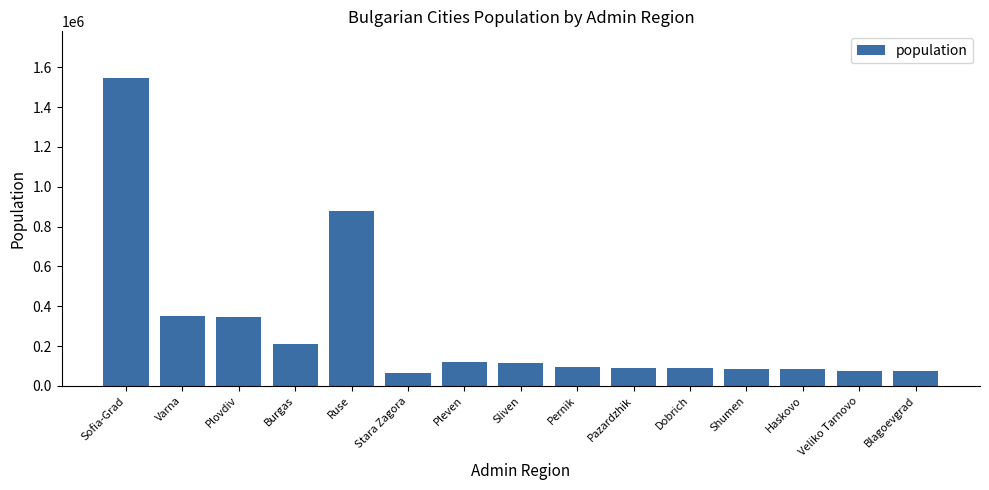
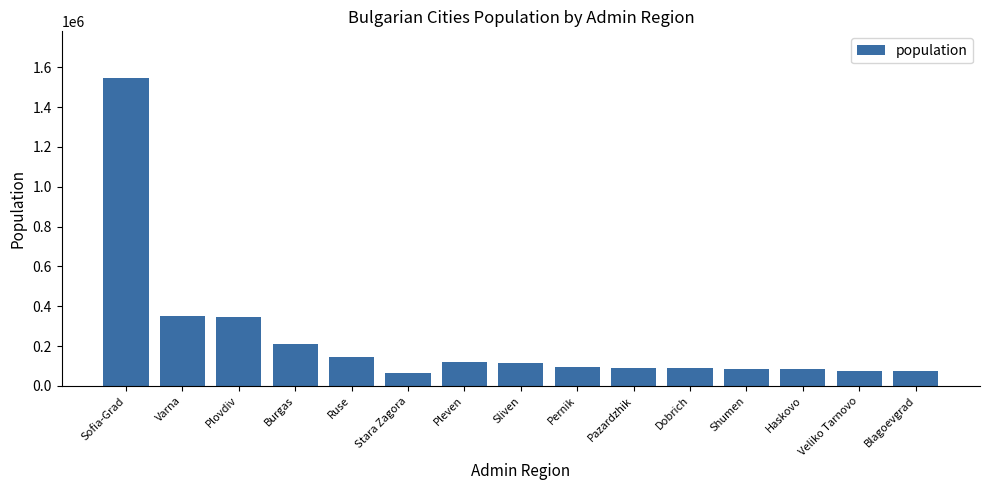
Ruse: 880000 -> 140000
